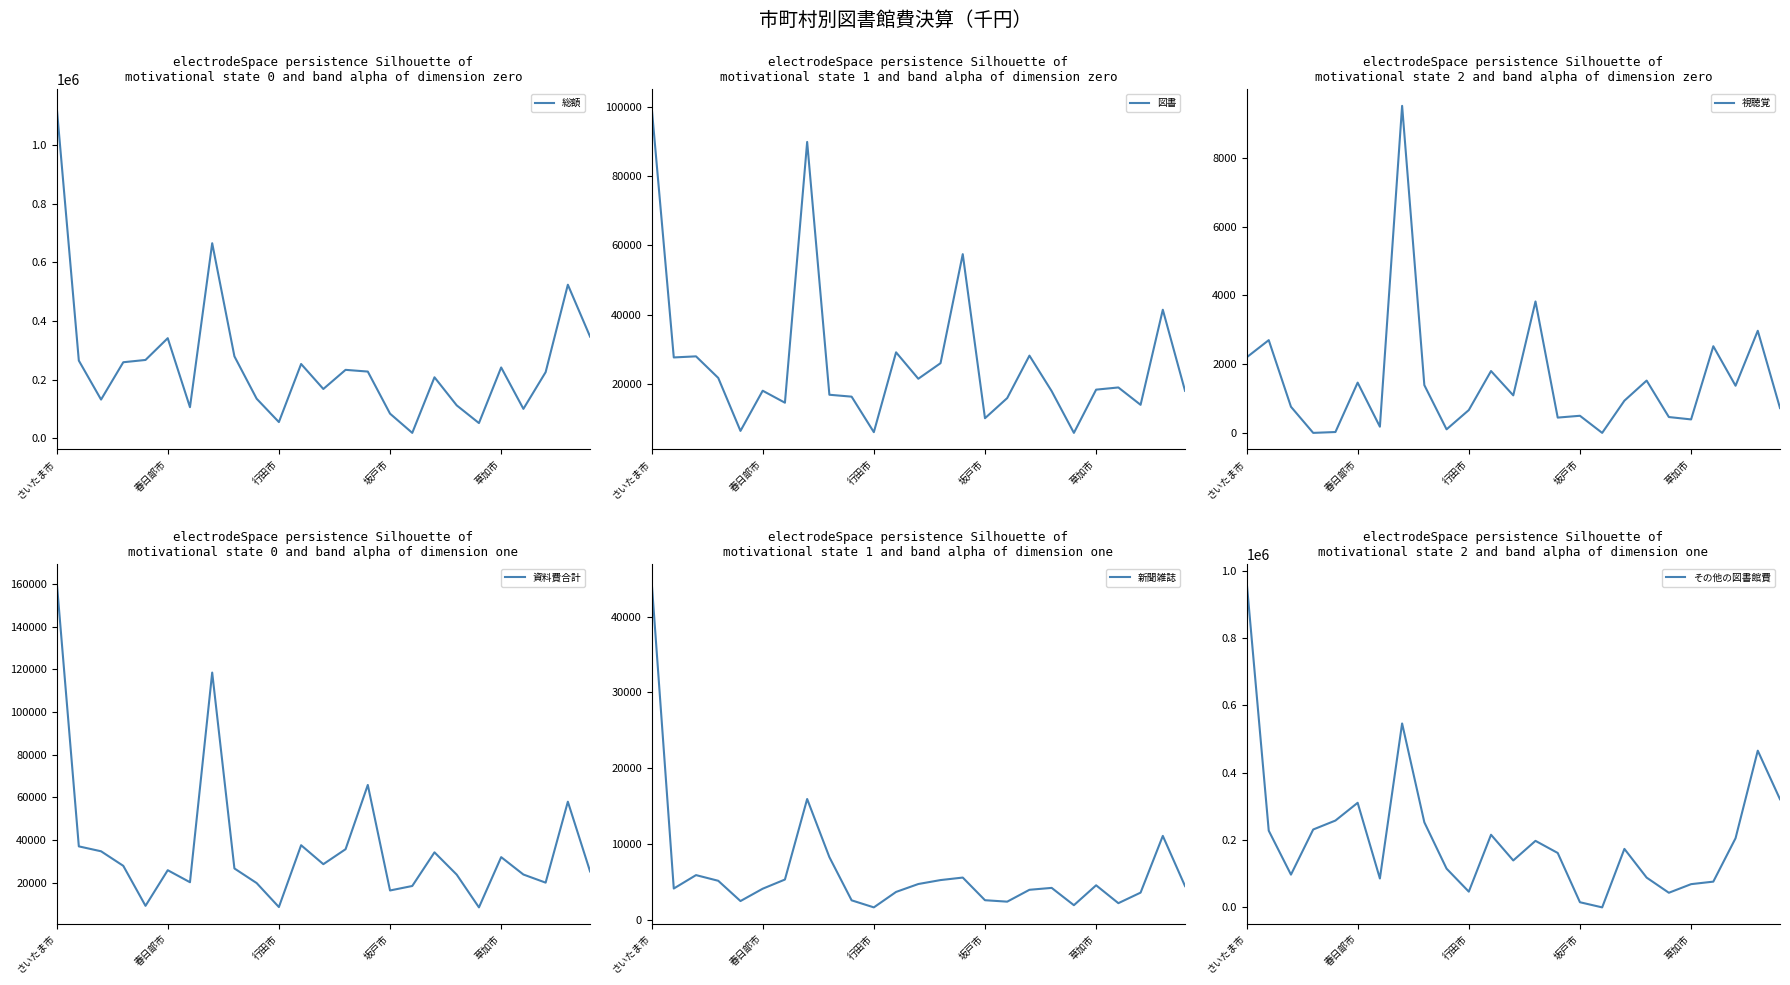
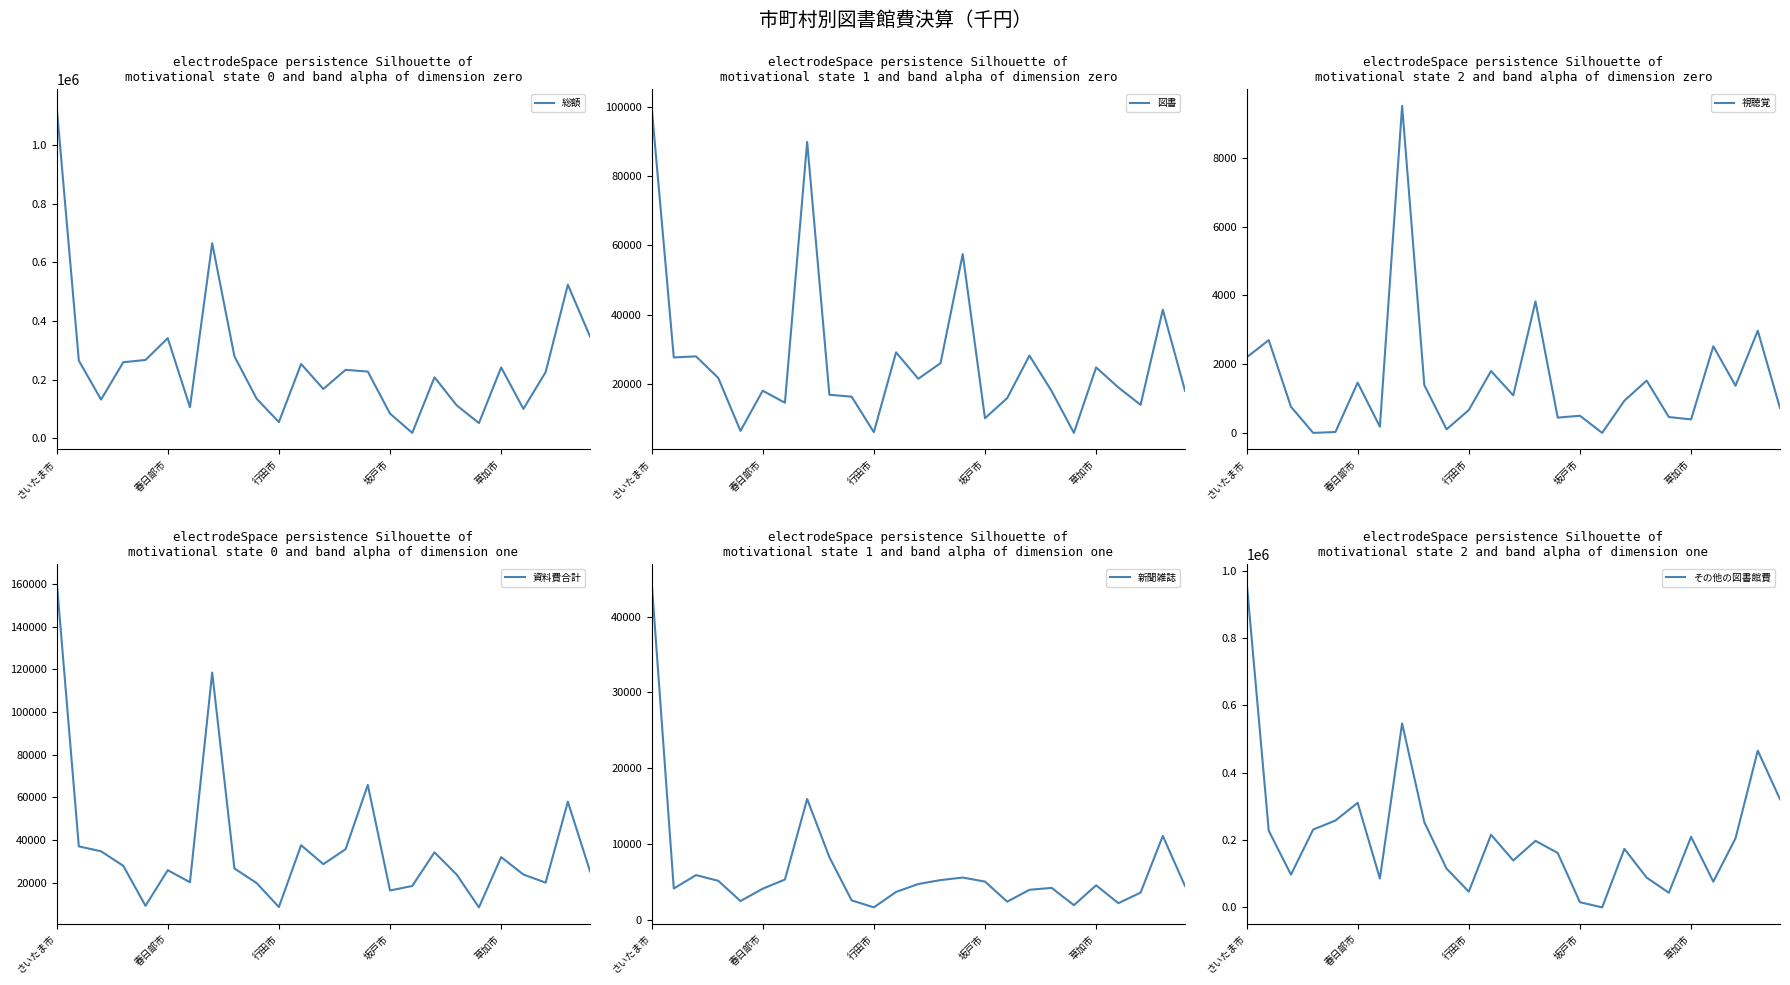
electrodeSpace persistence Silhouette of motivational state 1 and band alpha of dimension zero, 草加市: 18000 -> 25000
electrodeSpace persistence Silhouette of motivational state 1 and band alpha of dimension one, 坂戸市: 3000 -> 5000
electrodeSpace persistence Silhouette of motivational state 2 and band alpha of dimension one, 草加市: 70000 -> 210000
